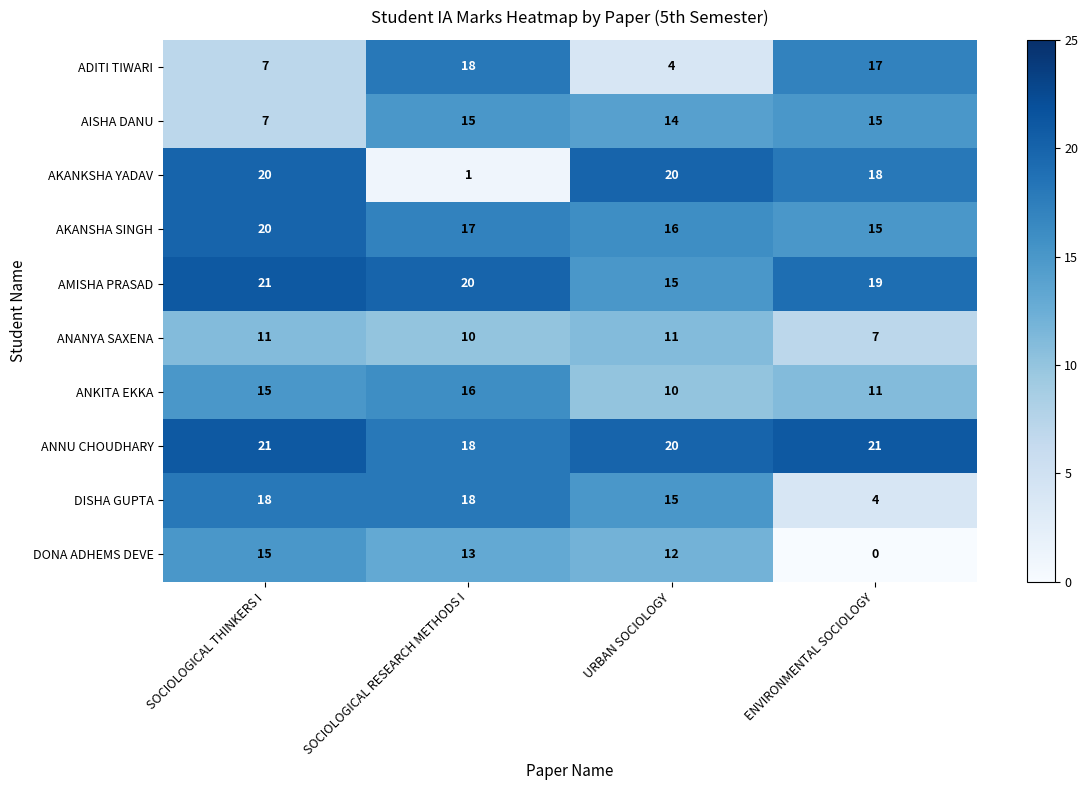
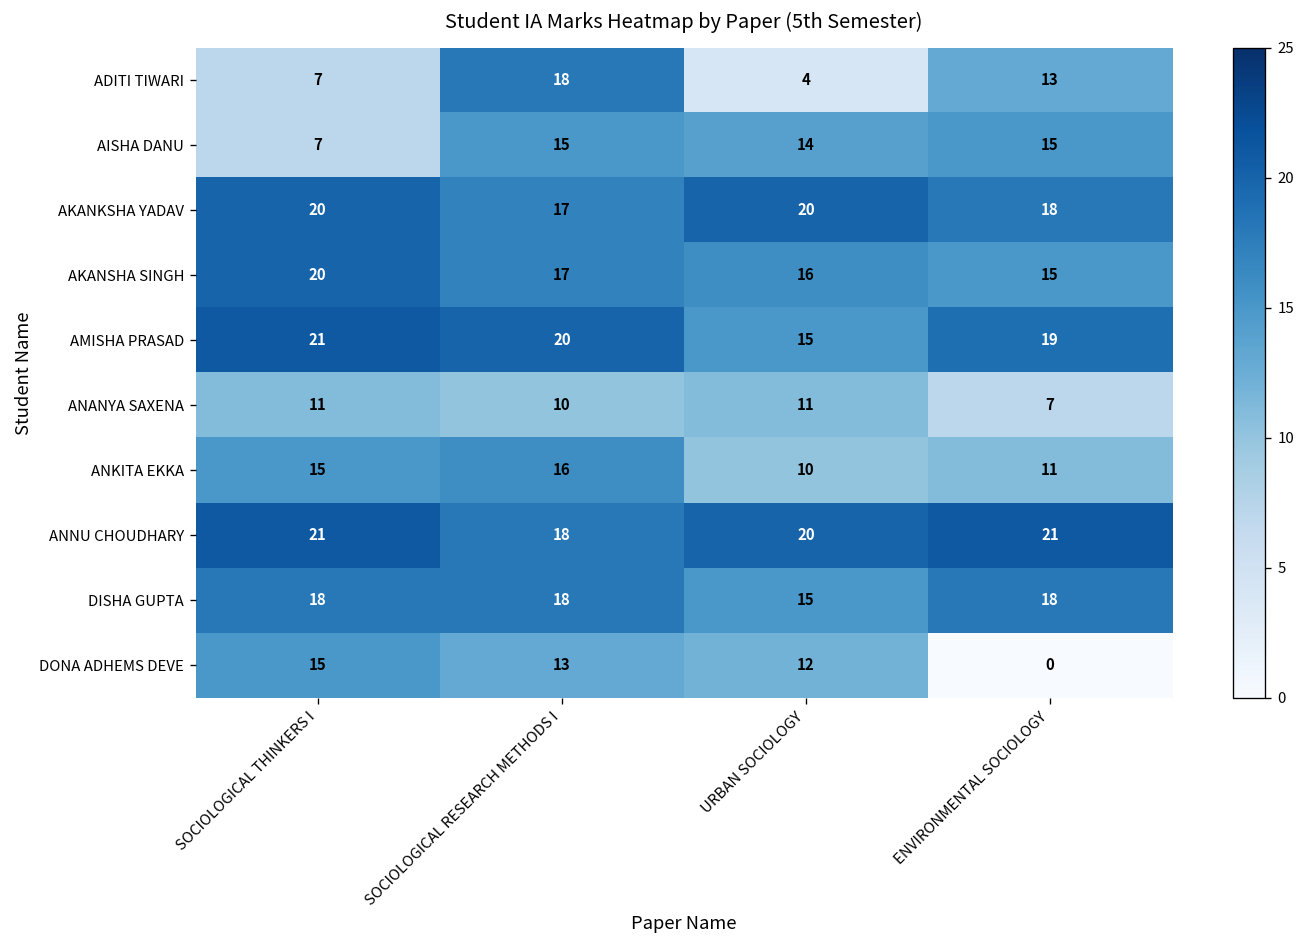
ADITI TIWARI, ENVIRONMENTAL SOCIOLOGY: 17 -> 13
AKANKSHA YADAV, SOCIOLOGICAL RESEARCH METHODS I: 1 -> 17
DISHA GUPTA, ENVIRONMENTAL SOCIOLOGY: 4 -> 18
